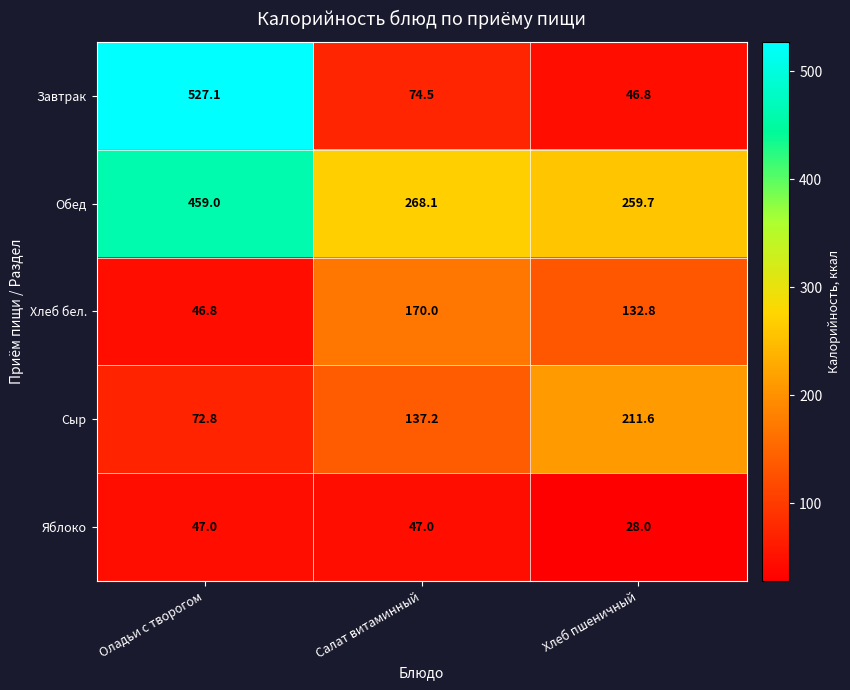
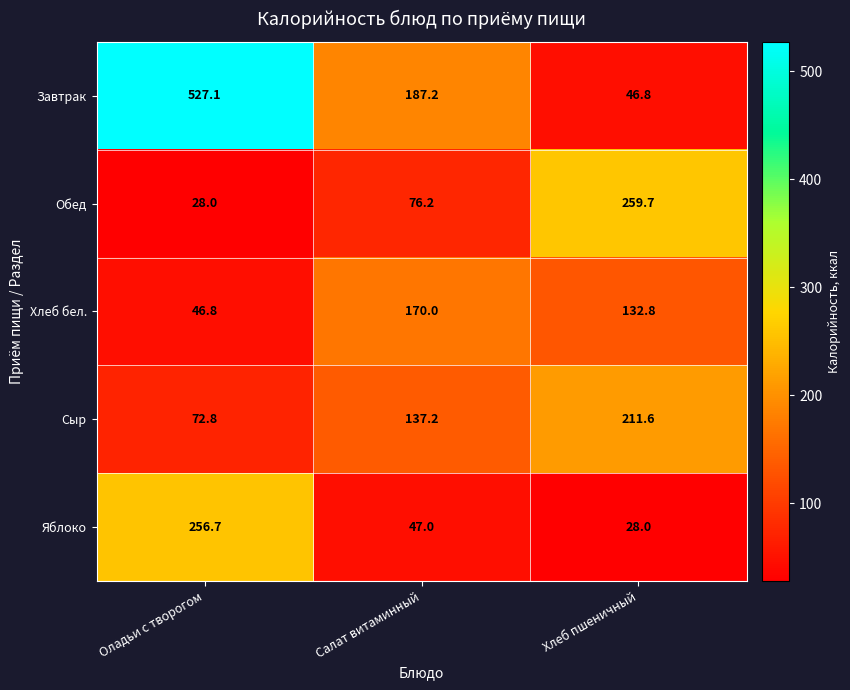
Завтрак, Салат витаминный: 74.5 -> 187.2
Обед, Оладьи с творогом: 459.0 -> 28.0
Обед, Салат витаминный: 268.1 -> 76.2
Яблоко, Оладьи с творогом: 47.0 -> 256.7
